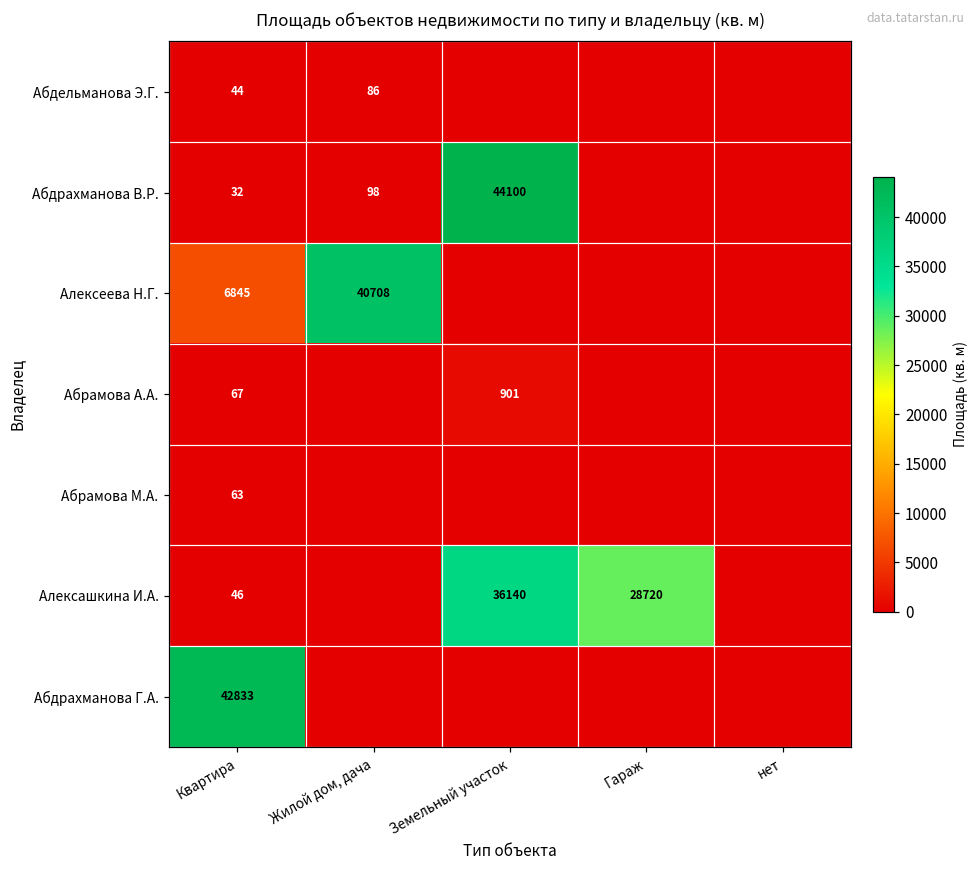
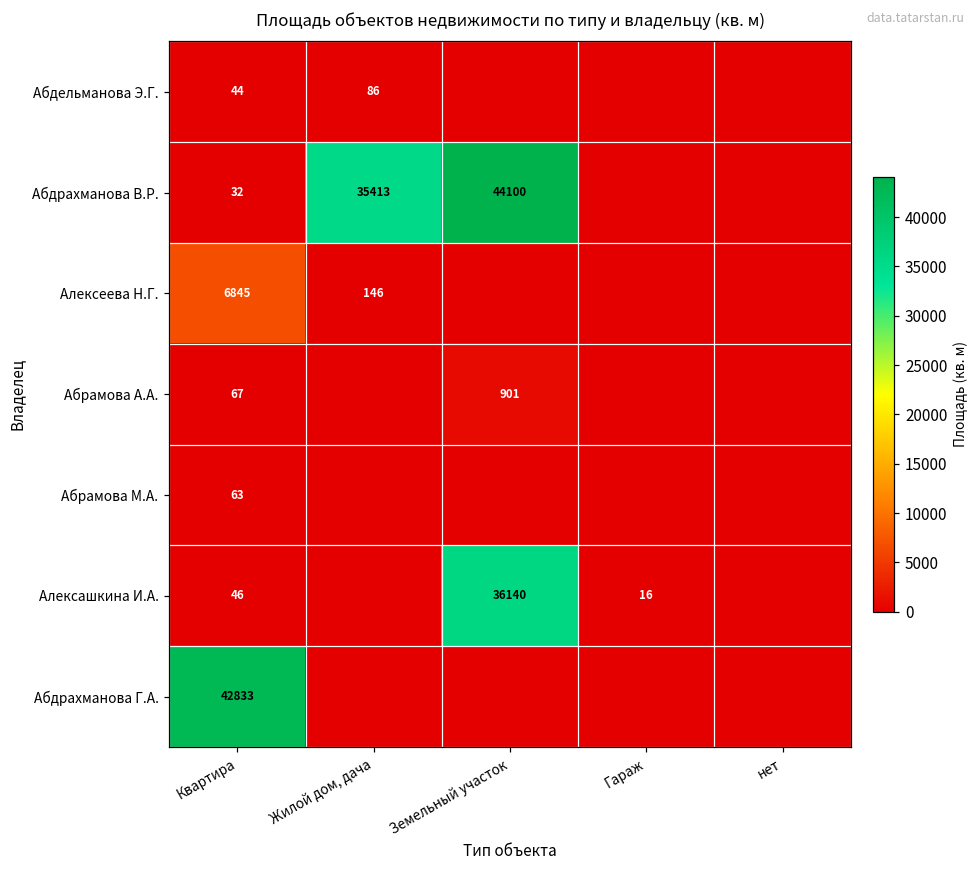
Абдрахманова В.Р., Жилой дом, дача: 98 -> 35413
Алексеева Н.Г., Жилой дом, дача: 40708 -> 146
Алексашкина И.А., Гараж: 28720 -> 16
